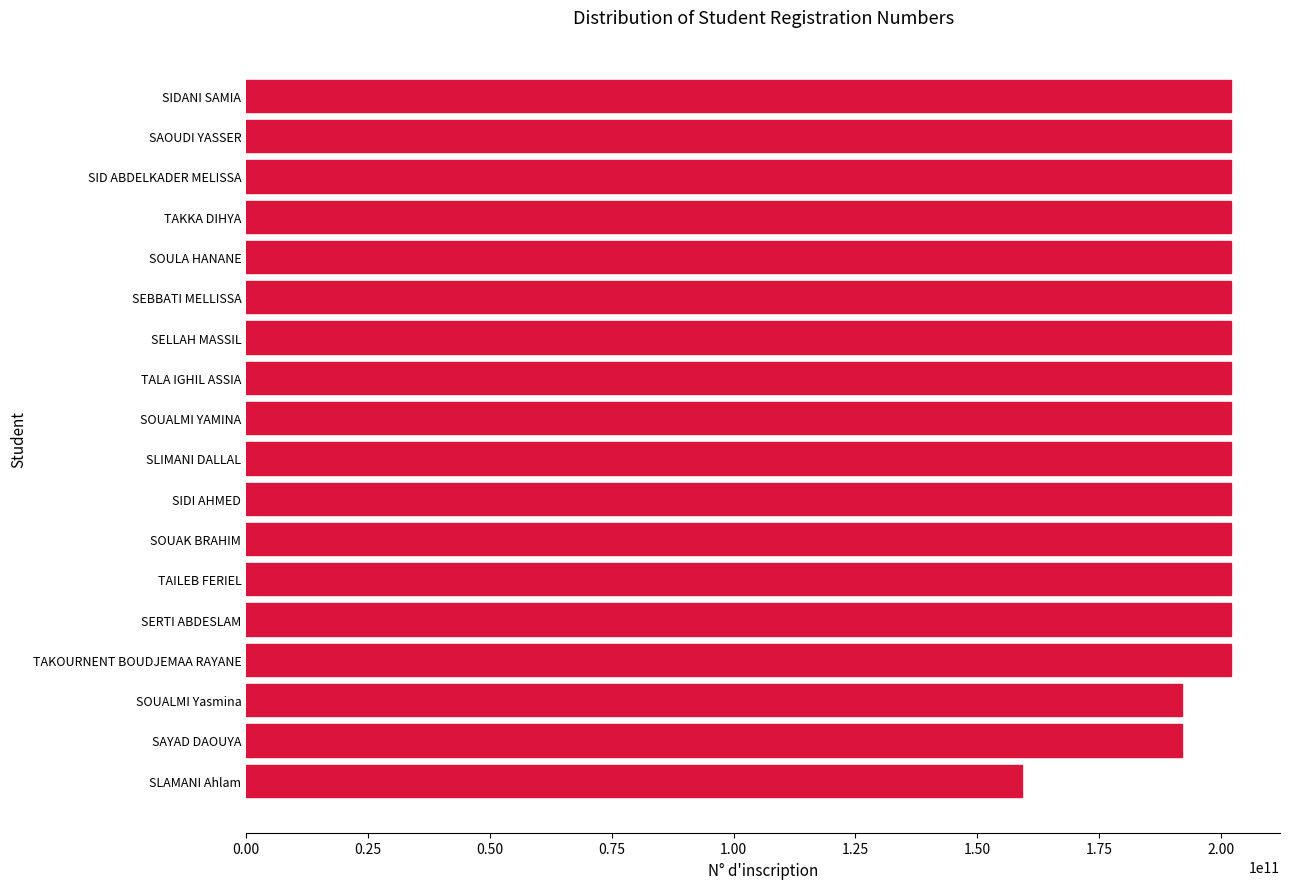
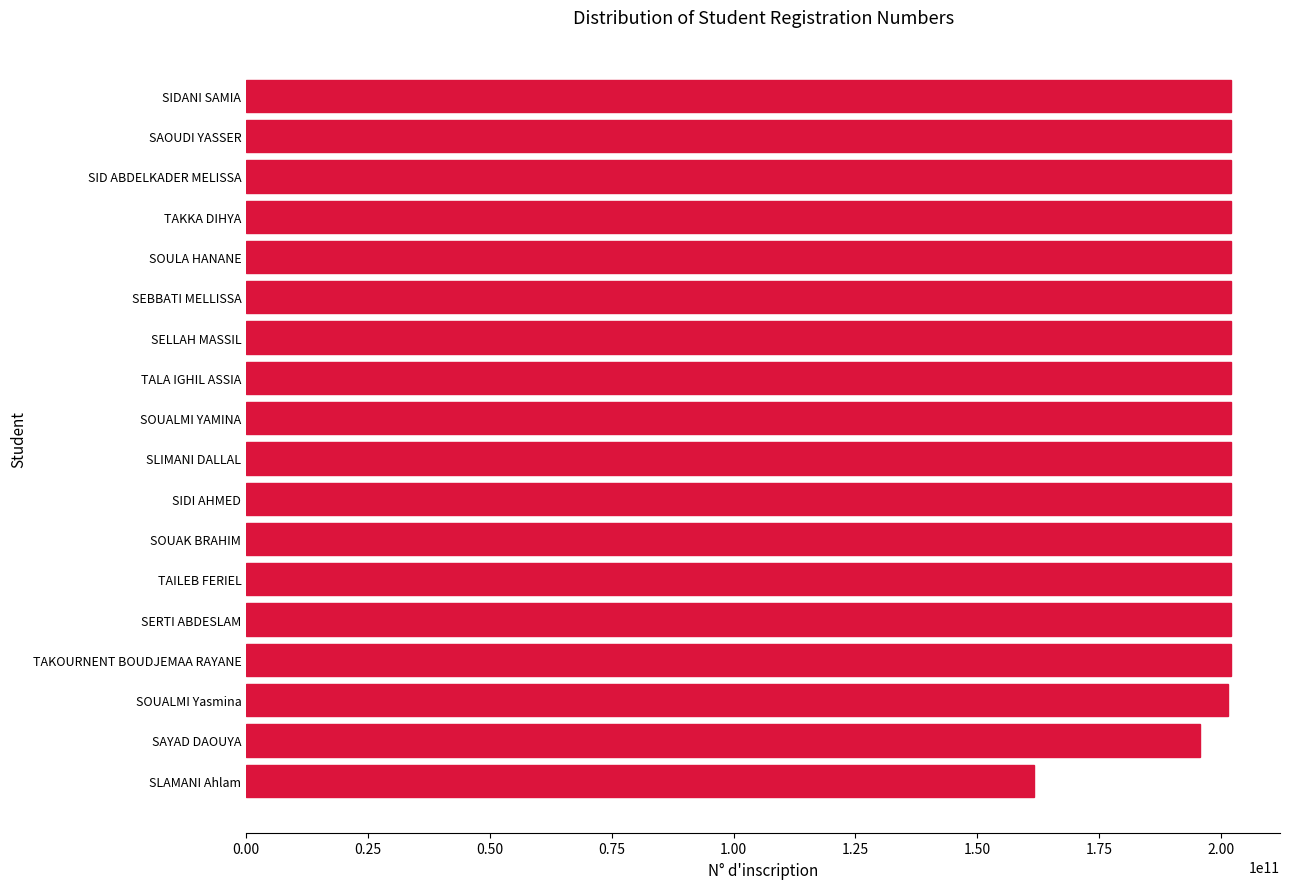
SOUALMI Yasmina: 192000000000 -> 201000000000
SAYAD DAOUYA: 192000000000 -> 196000000000
SLAMANI Ahlam: 159000000000 -> 162000000000
